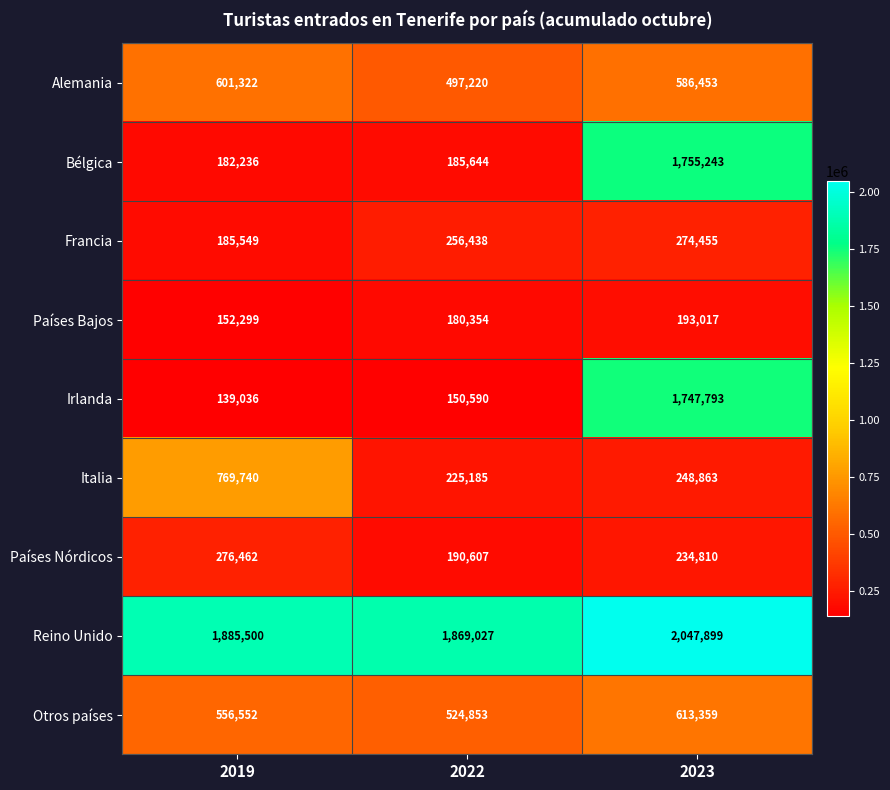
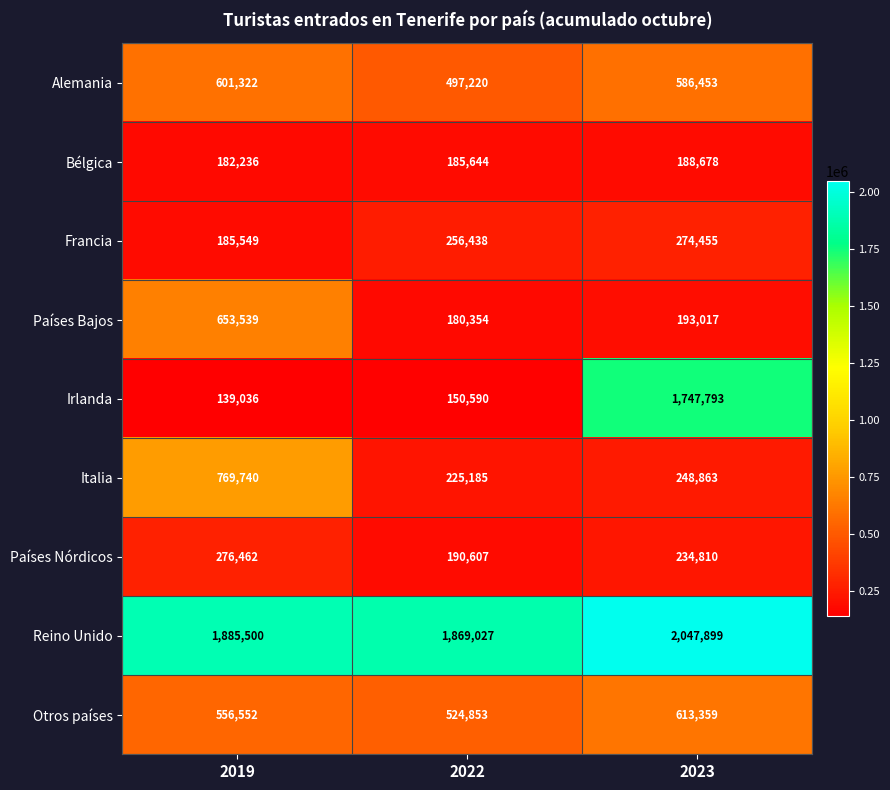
Bélgica, 2023: 1,755,243 -> 188,678
Países Bajos, 2019: 152,299 -> 653,539
